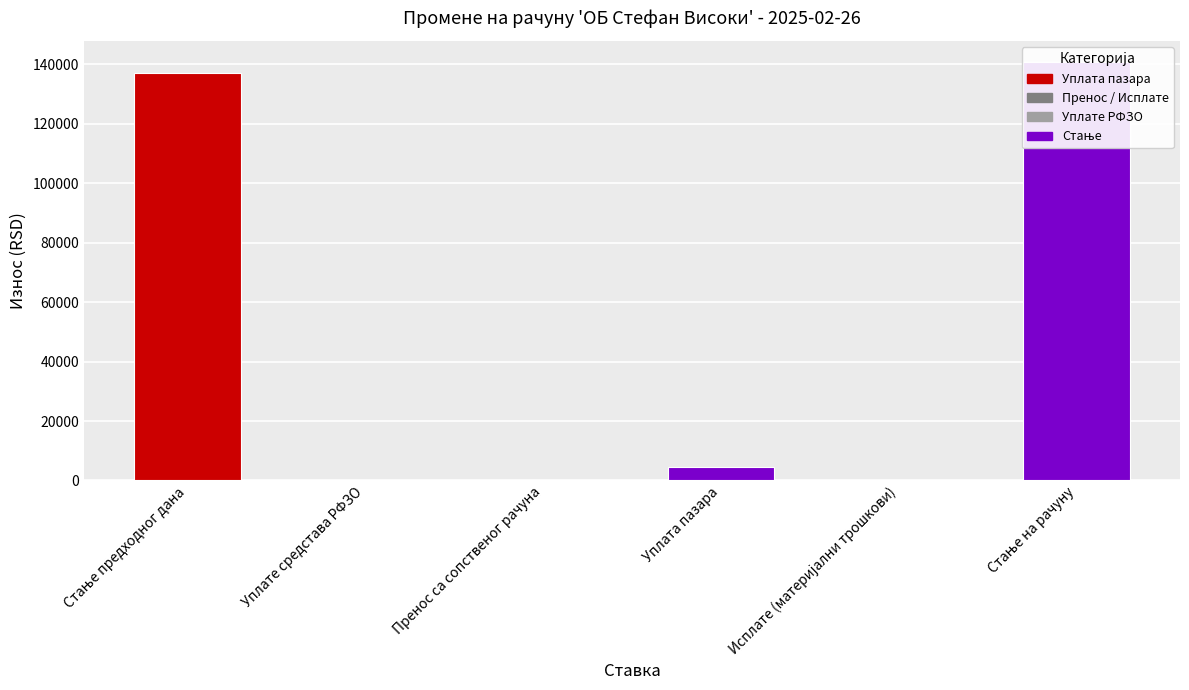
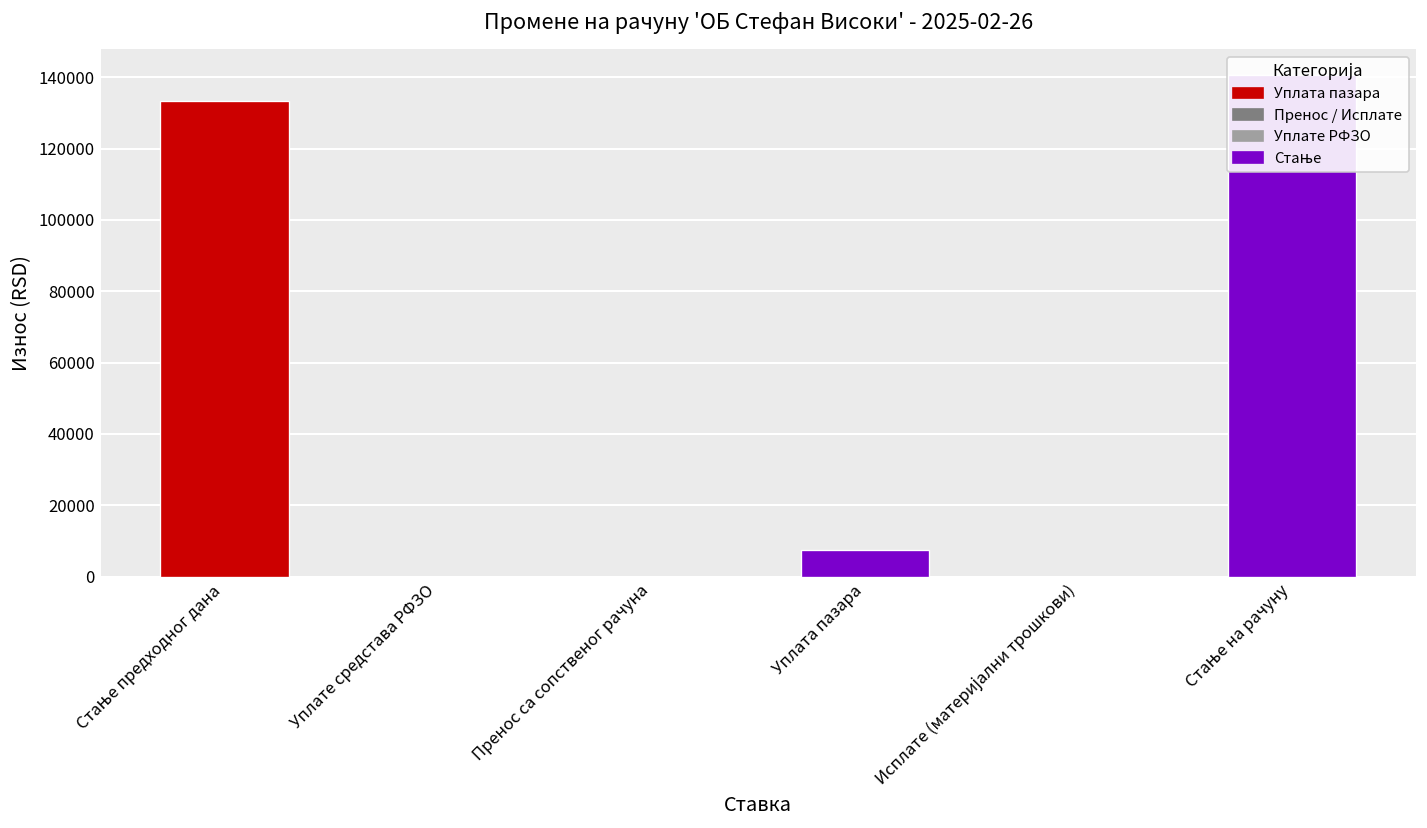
Стање предходног дана: 137000 -> 133000
Уплата пазара: 4000 -> 8000
